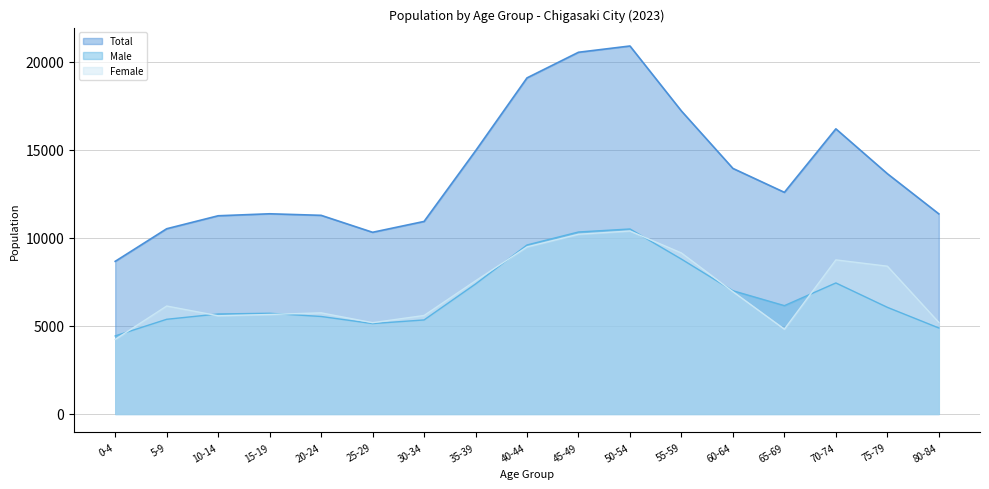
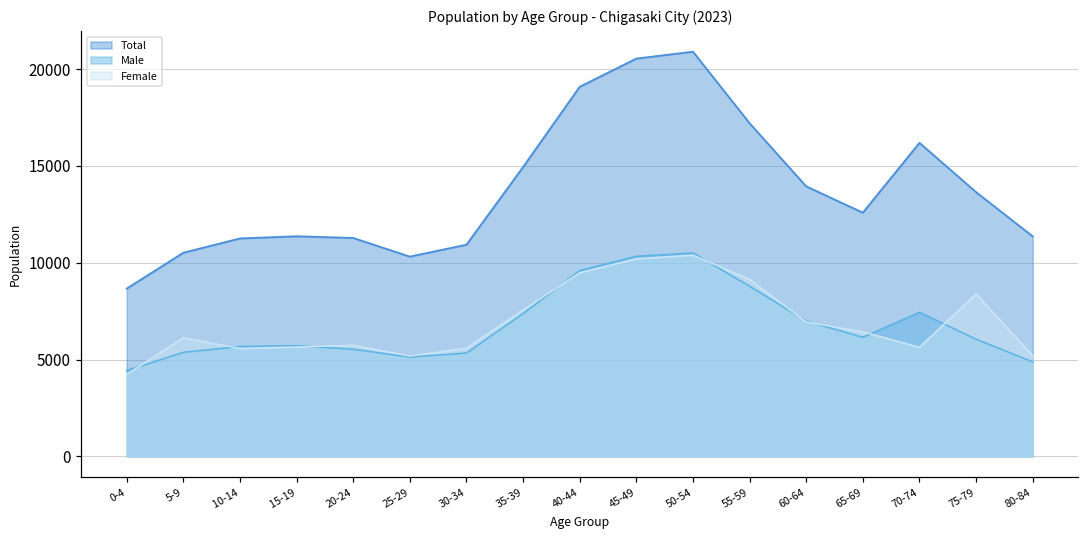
Female, 65-69: 4800 -> 6400
Female, 70-74: 8800 -> 5600
